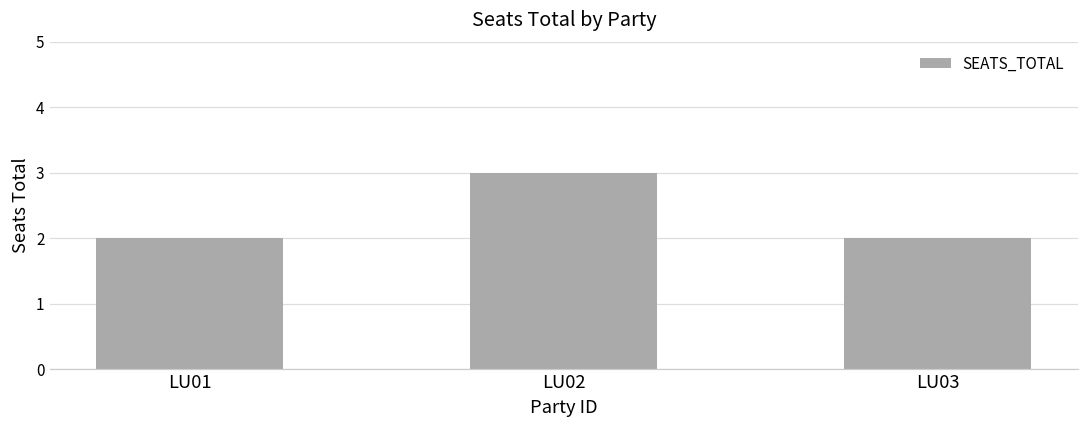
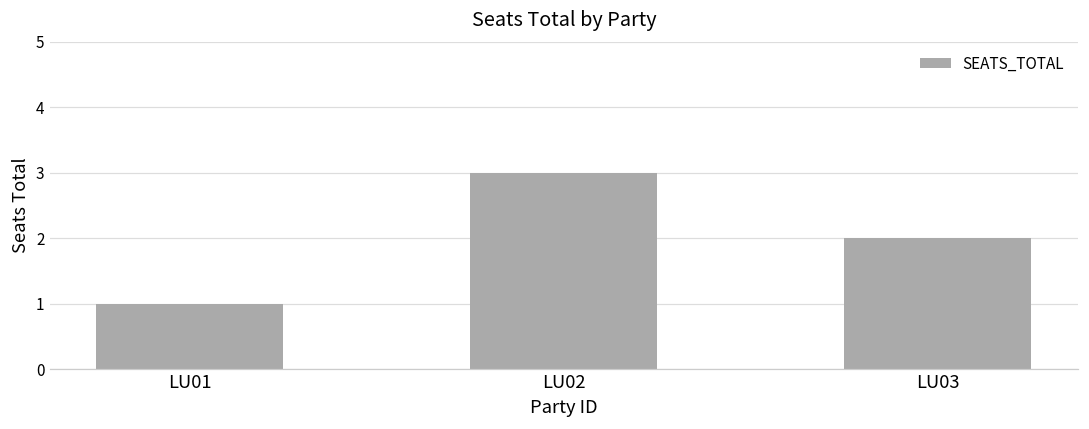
LU01: 2 -> 1
